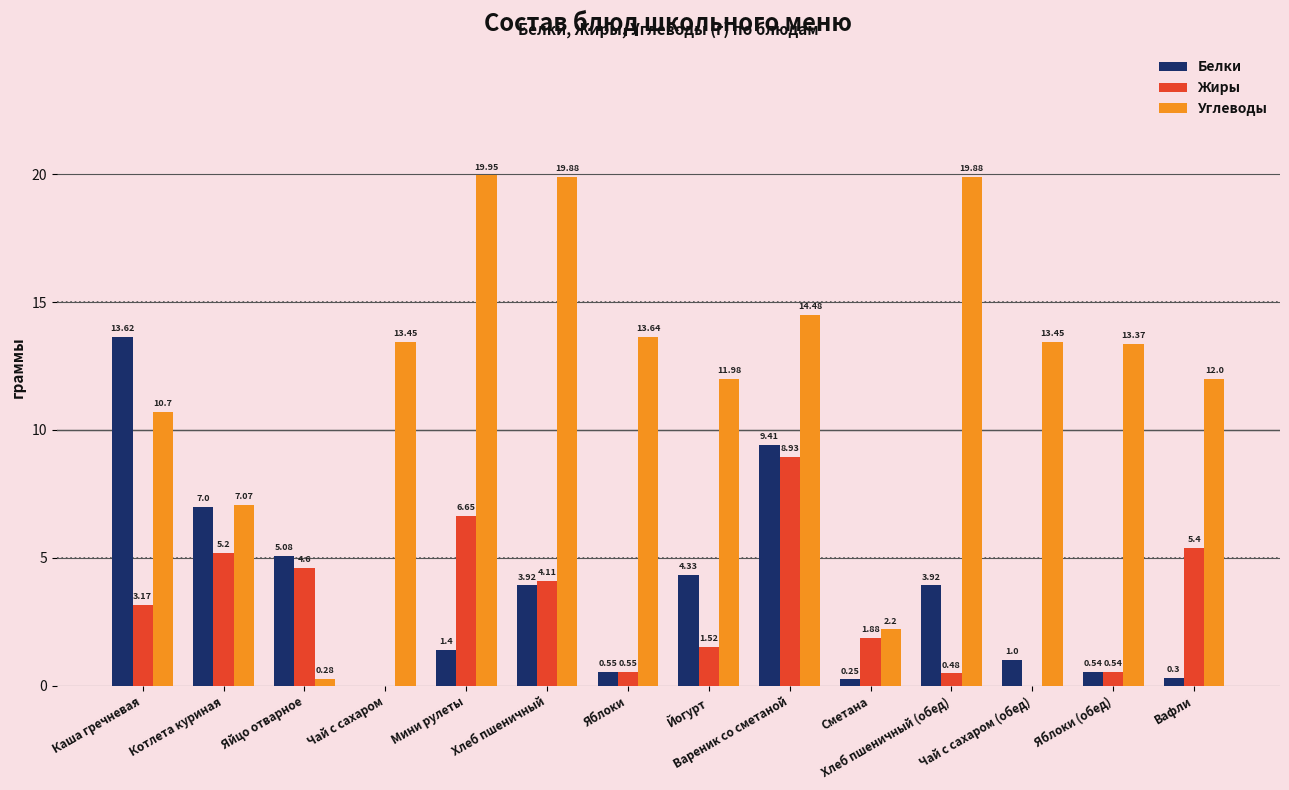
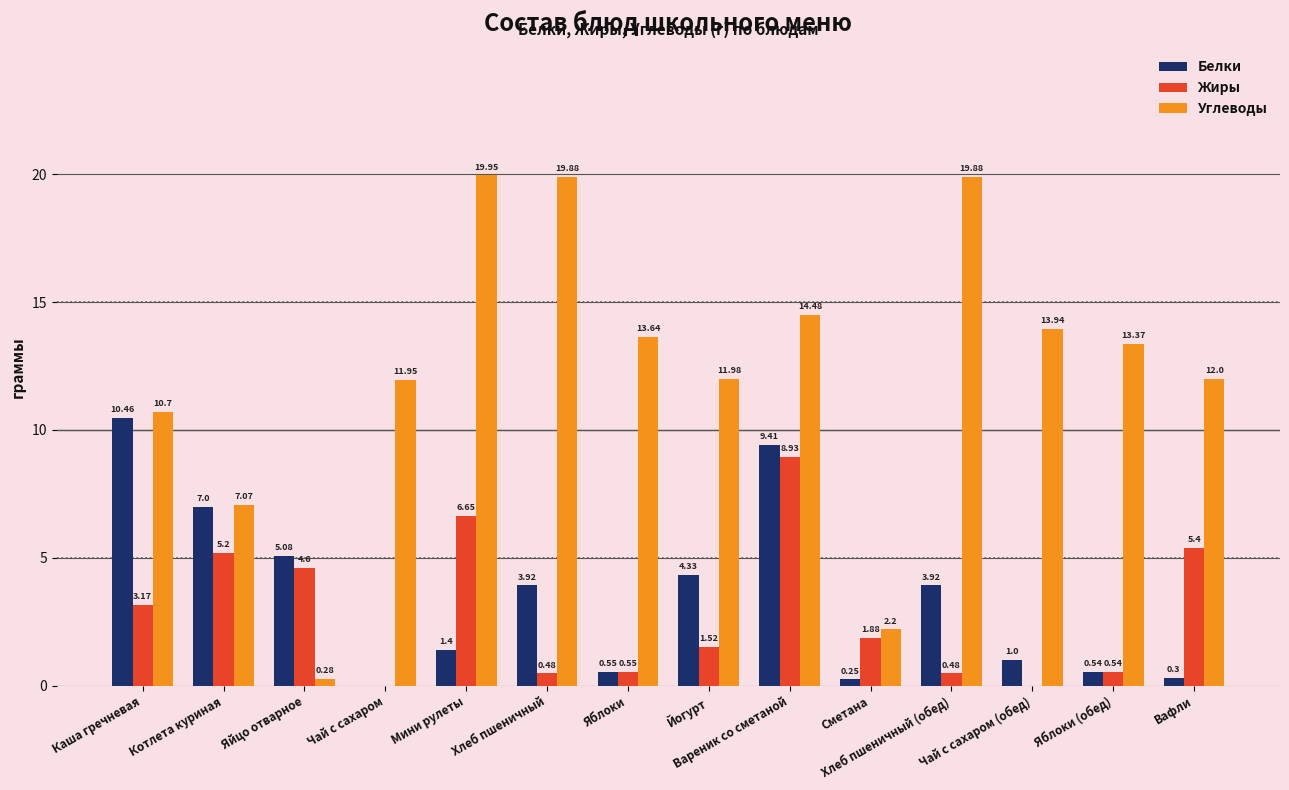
Белки, Каша гречневая: 13.62 -> 10.46
Углеводы, Чай с сахаром: 13.45 -> 11.95
Жиры, Хлеб пшеничный: 4.11 -> 0.48
Углеводы, Чай с сахаром (обед): 13.45 -> 13.94
